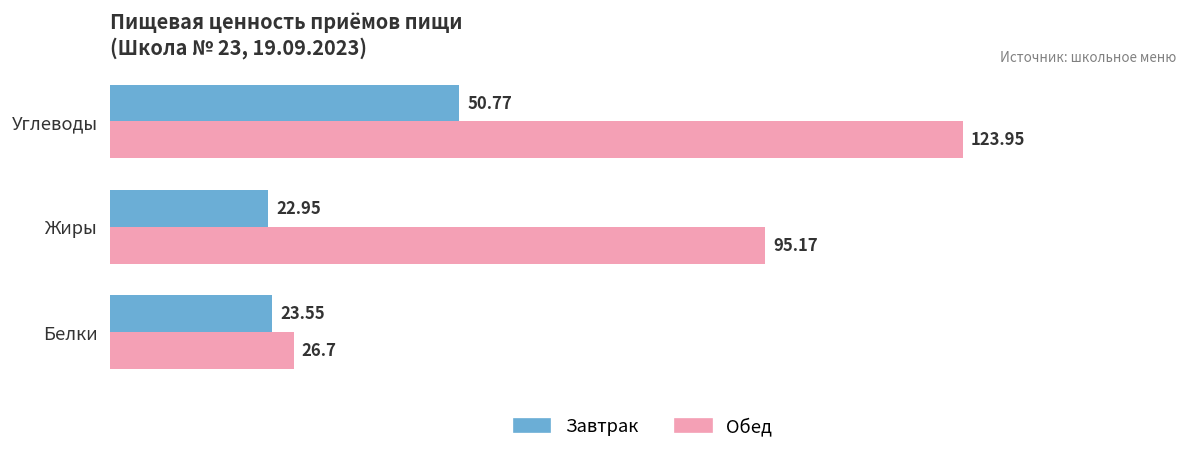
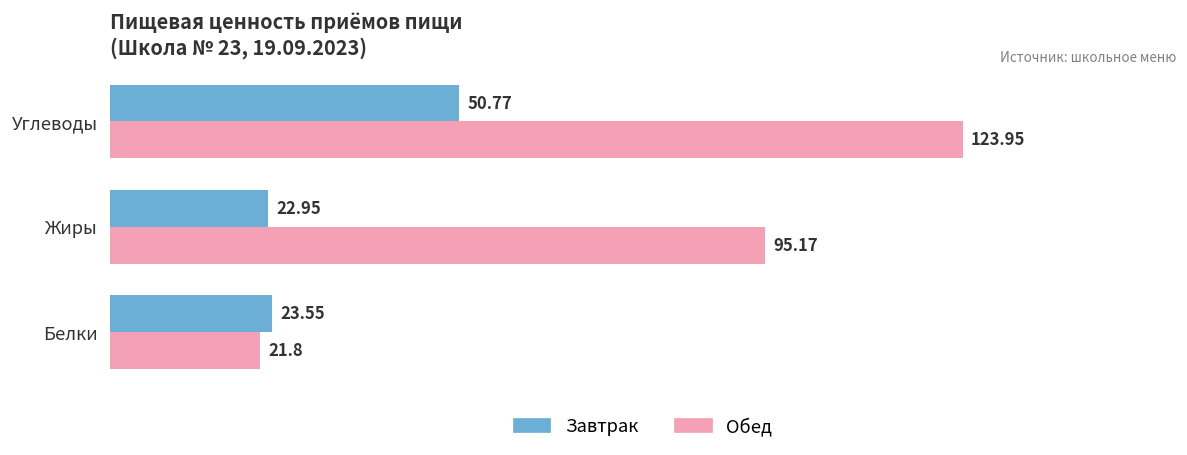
Обед, Белки: 26.7 -> 21.8
